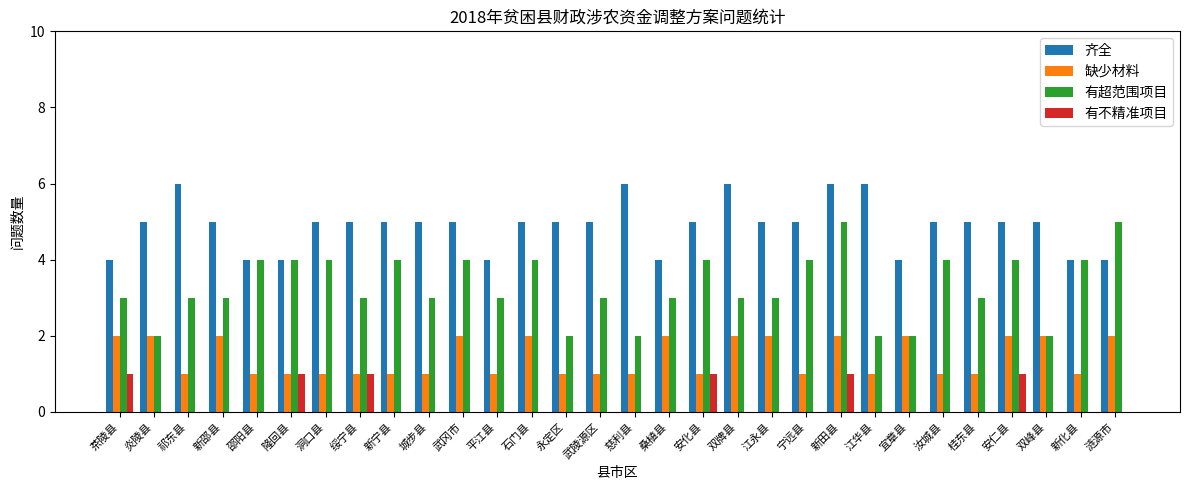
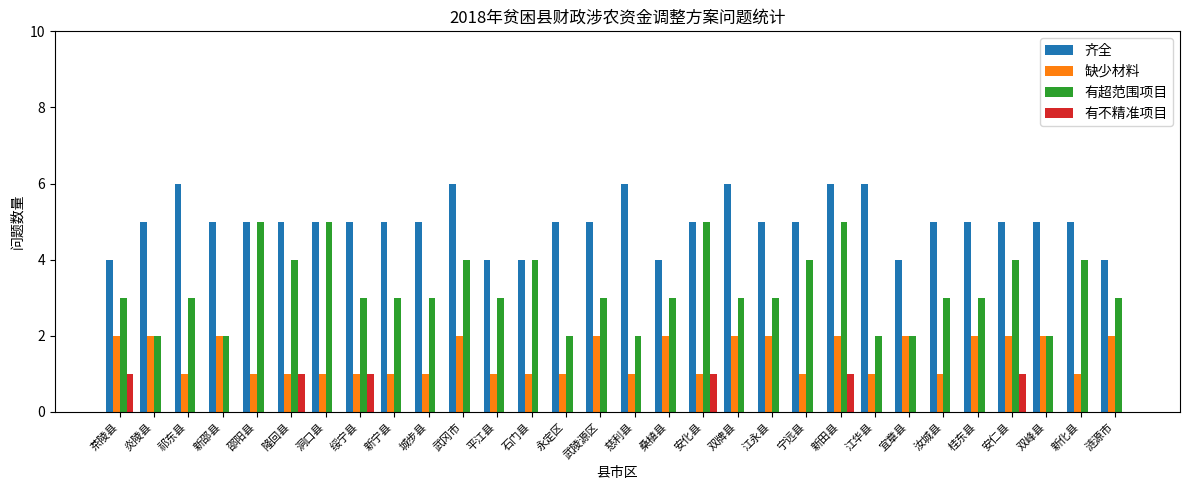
有超范围项目, 新邵县: 3 -> 2
齐全, 邵阳县: 4 -> 5
有超范围项目, 邵阳县: 4 -> 5
齐全, 隆回县: 4 -> 5
有超范围项目, 洞口县: 4 -> 5
有超范围项目, 新宁县: 4 -> 3
齐全, 武冈市: 5 -> 6
齐全, 石门县: 5 -> 4
缺少材料, 石门县: 2 -> 1
缺少材料, 武陵源区: 1 -> 2
有超范围项目, 安化县: 4 -> 5
有超范围项目, 汝城县: 4 -> 3
缺少材料, 桂东县: 1 -> 2
齐全, 新化县: 4 -> 5
有超范围项目, 涟源市: 5 -> 3
